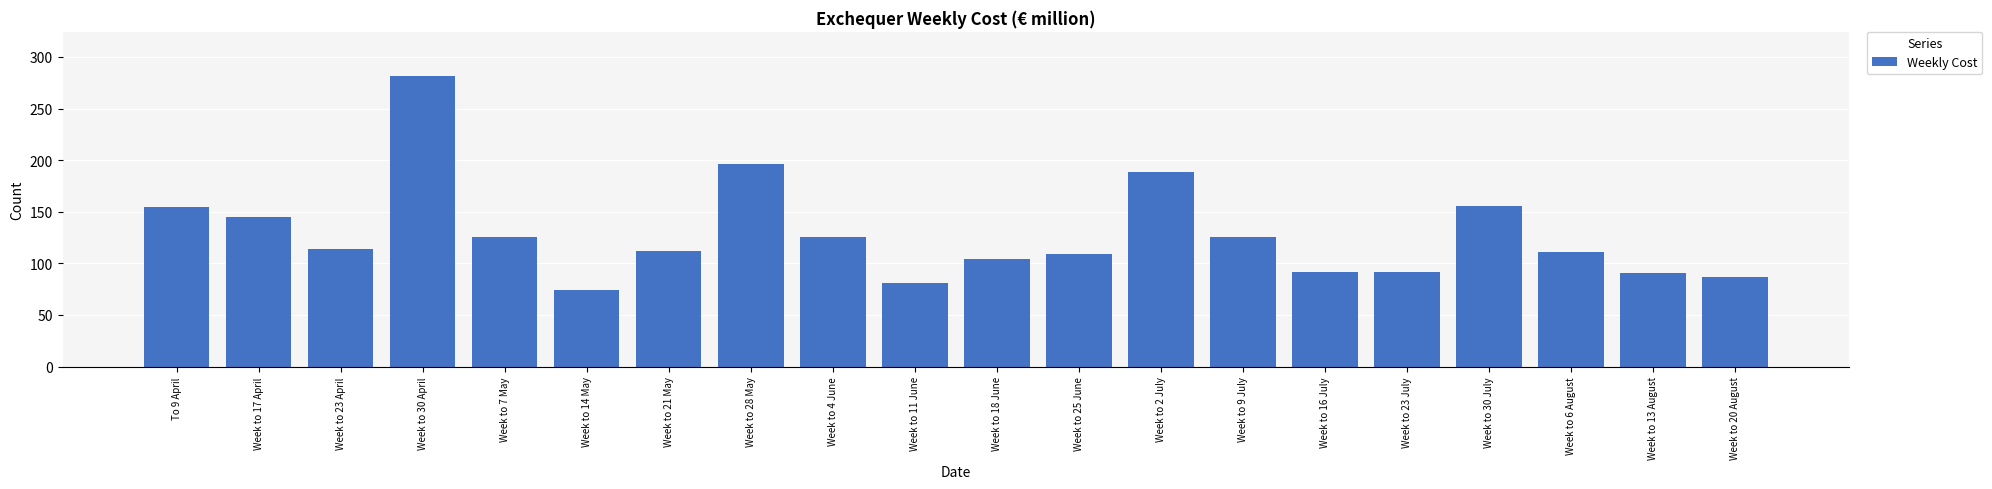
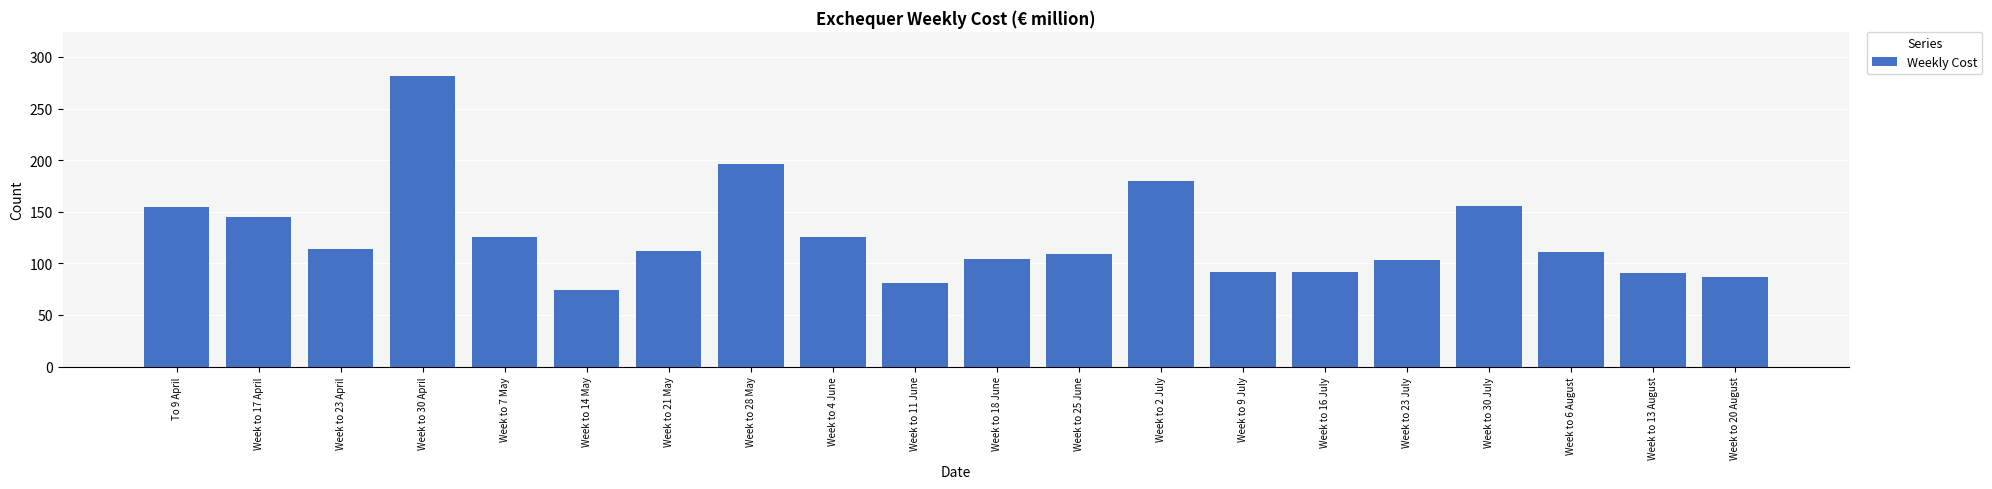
Week to 2 July: 189 -> 180
Week to 9 July: 126 -> 92
Week to 23 July: 92 -> 103
